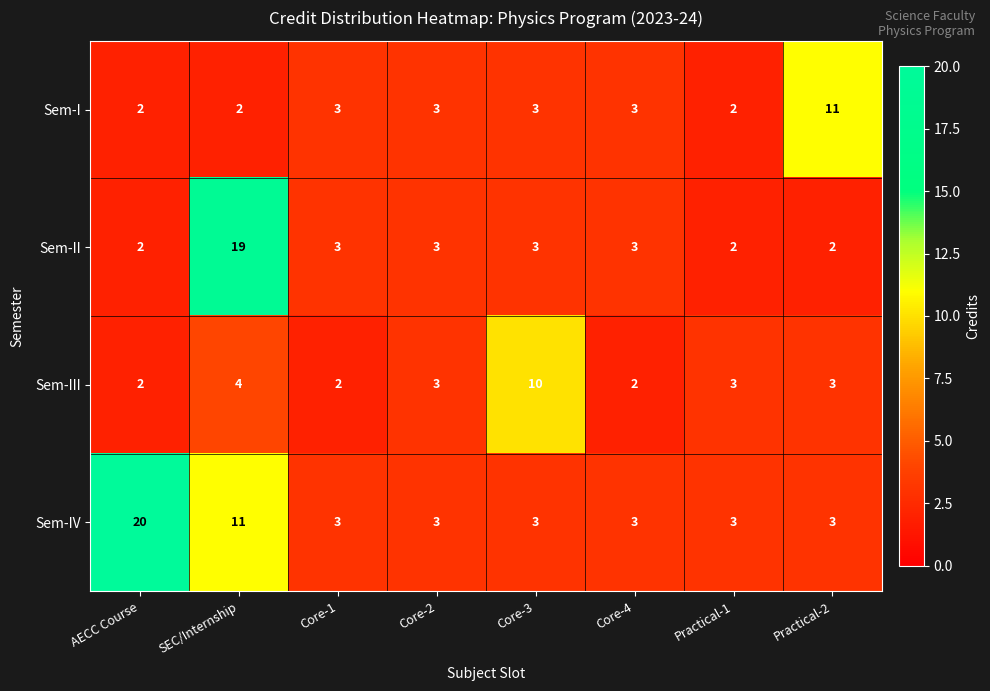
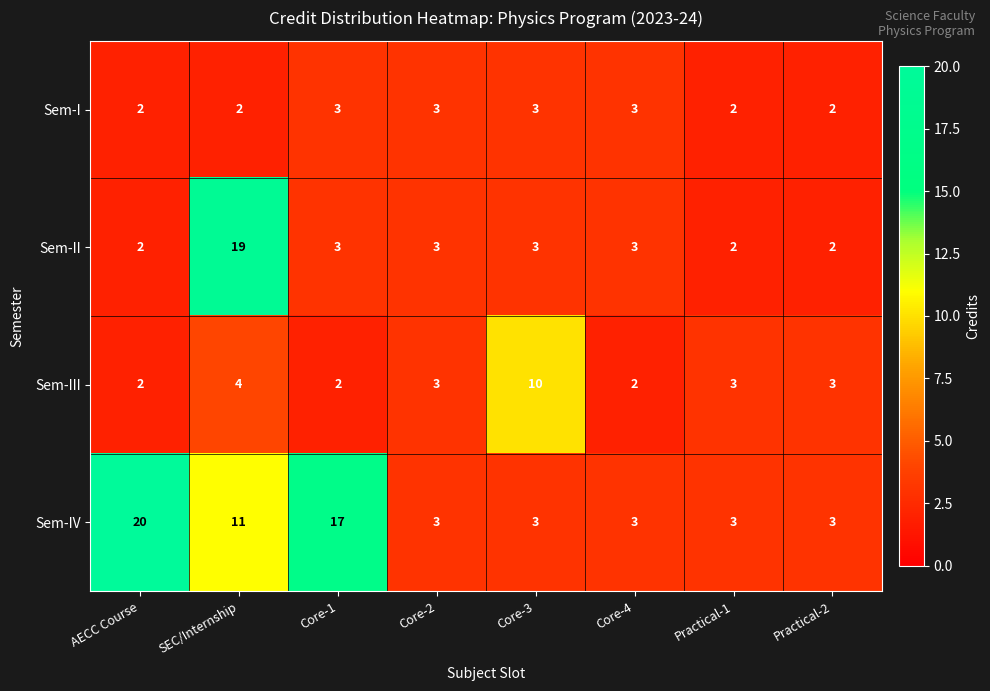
Sem-I, Practical-2: 11 -> 2
Sem-IV, Core-1: 3 -> 17
